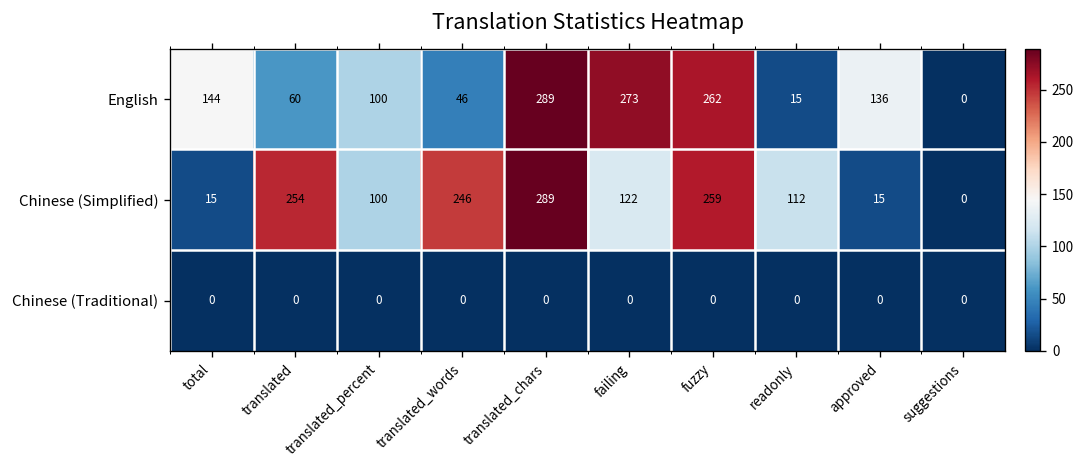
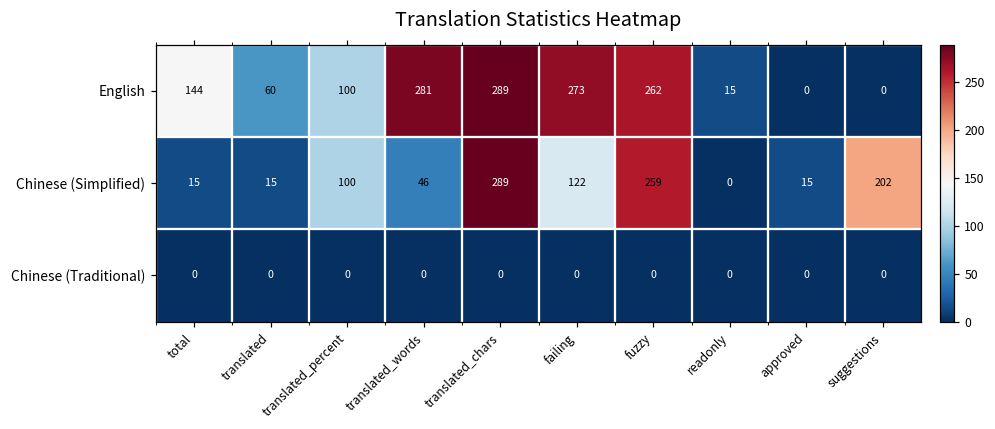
English, translated_words: 46 -> 281
English, approved: 136 -> 0
Chinese (Simplified), translated: 254 -> 15
Chinese (Simplified), translated_words: 246 -> 46
Chinese (Simplified), readonly: 112 -> 0
Chinese (Simplified), suggestions: 0 -> 202
